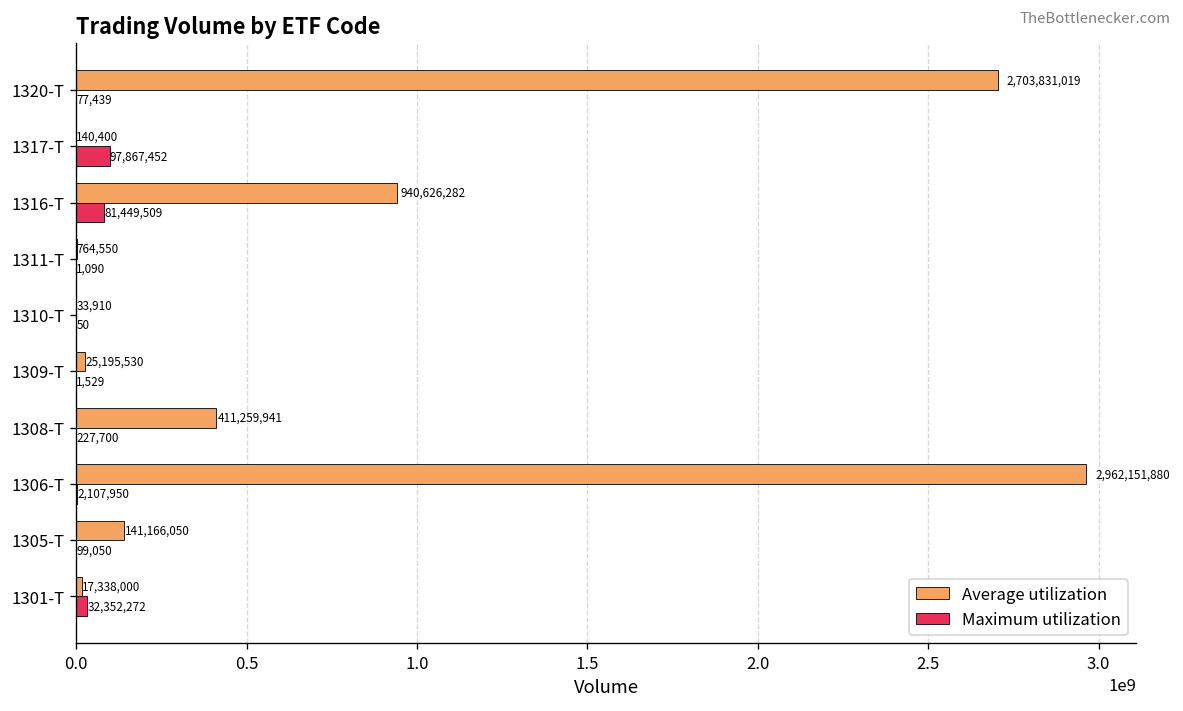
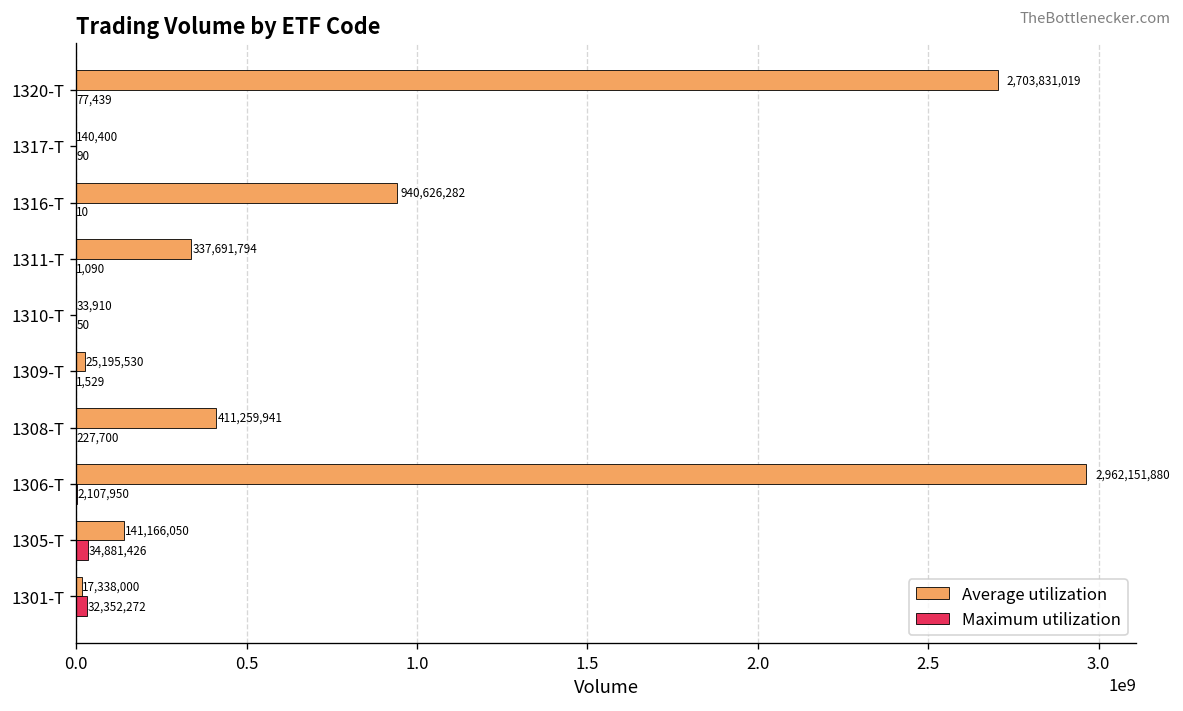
Maximum utilization, 1317-T: 97,867,452 -> 90
Maximum utilization, 1316-T: 81,449,509 -> 10
Average utilization, 1311-T: 764,550 -> 337,691,794
Maximum utilization, 1305-T: 99,050 -> 34,881,426
